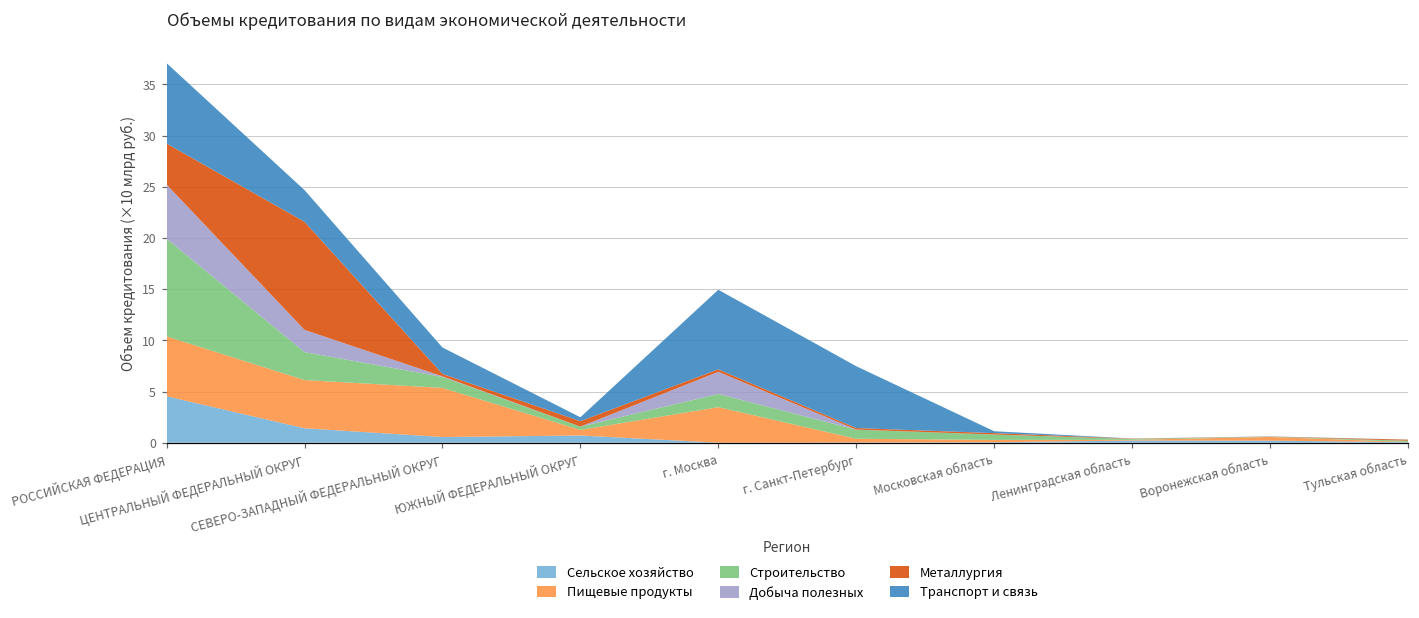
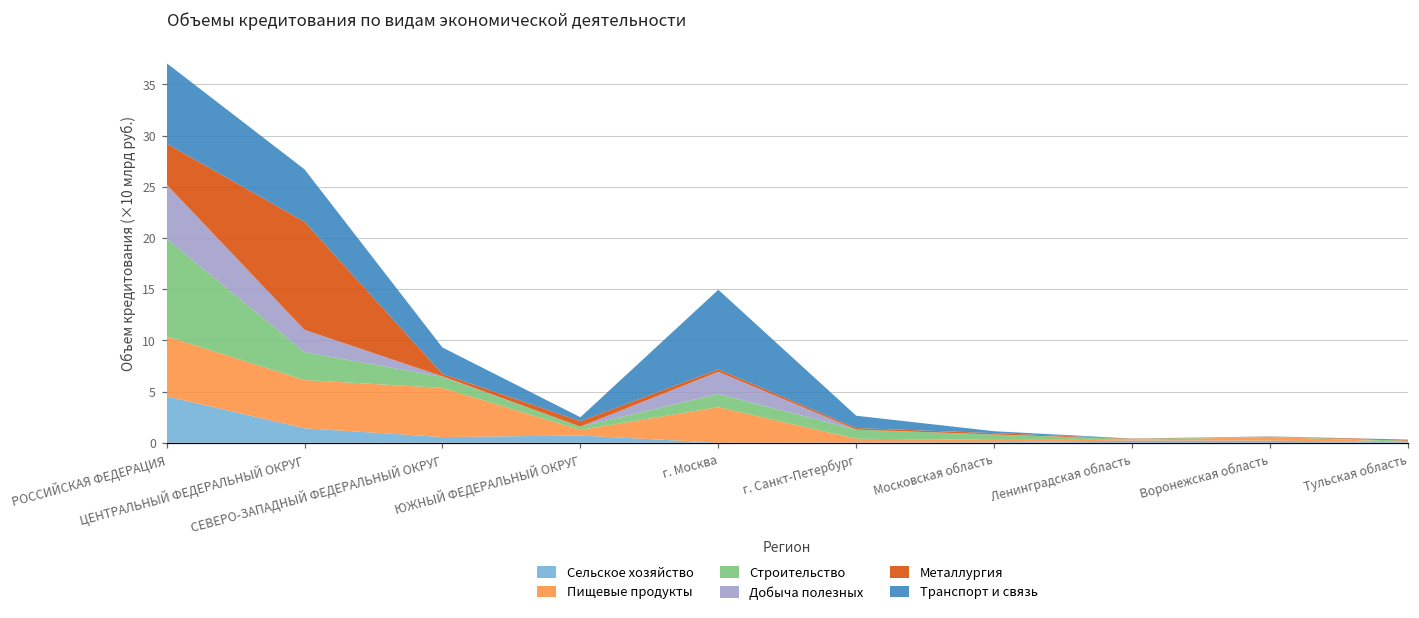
Транспорт и связь, ЦЕНТРАЛЬНЫЙ ФЕДЕРАЛЬНЫЙ ОКРУГ: 3 -> 5
Транспорт и связь, г. Санкт-Петербург: 6 -> 1
